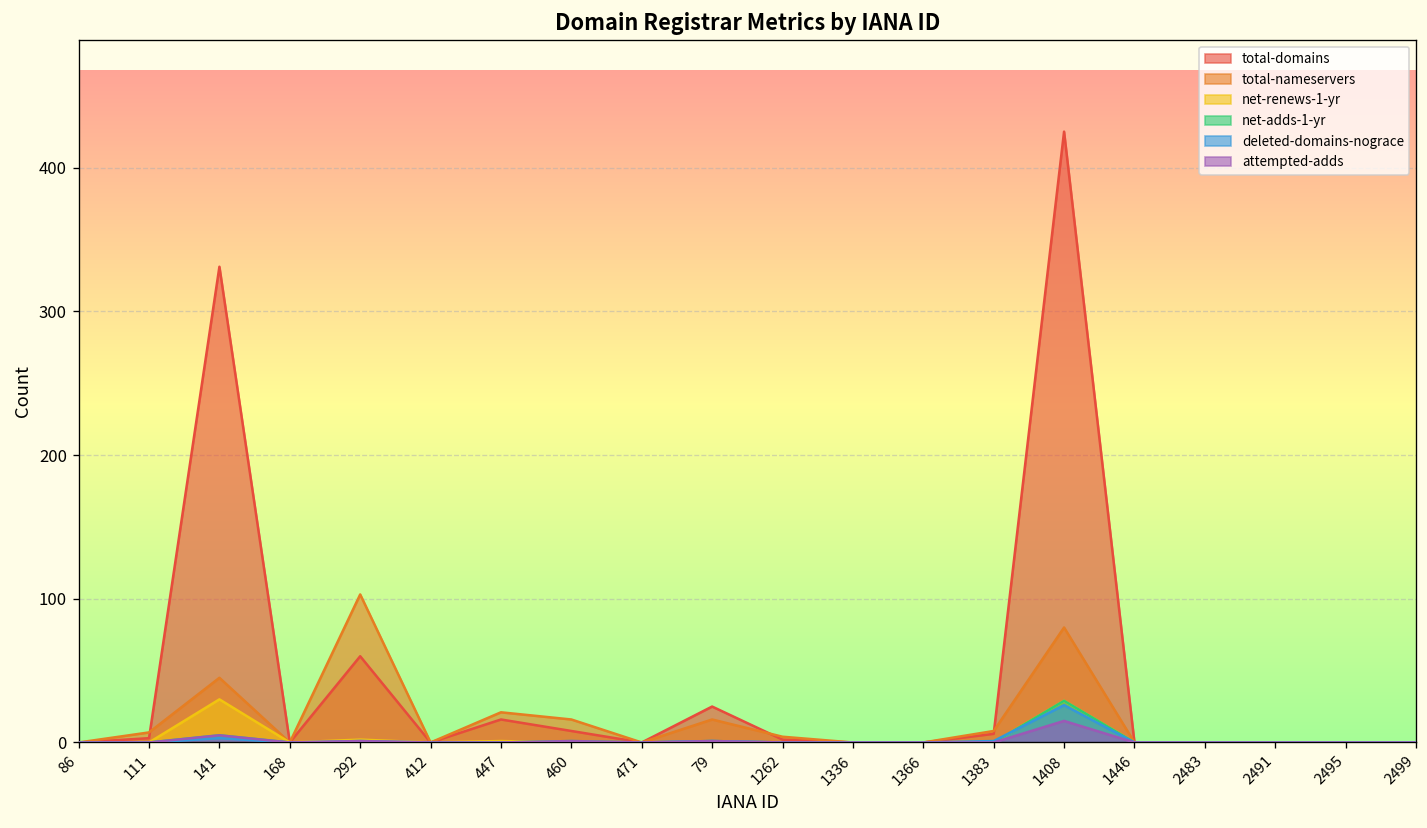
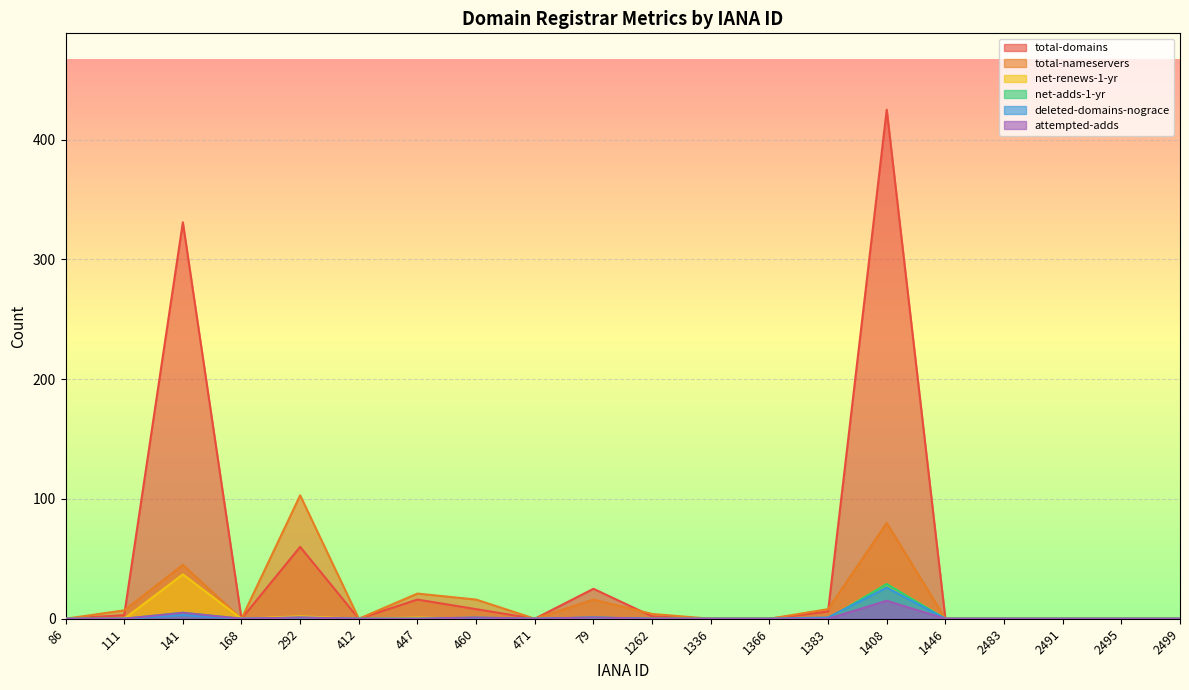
net-renews-1-yr, 141: 30 -> 37
